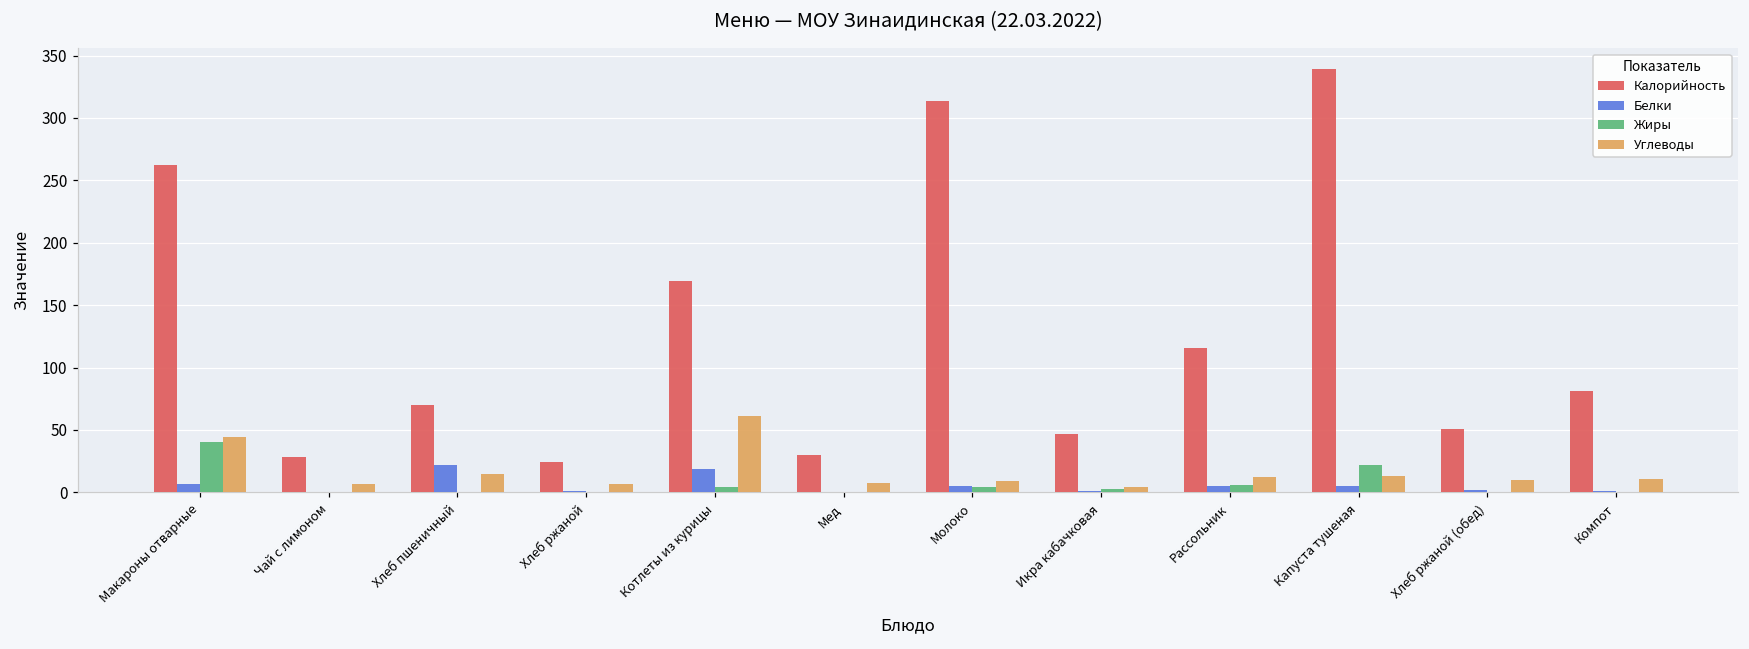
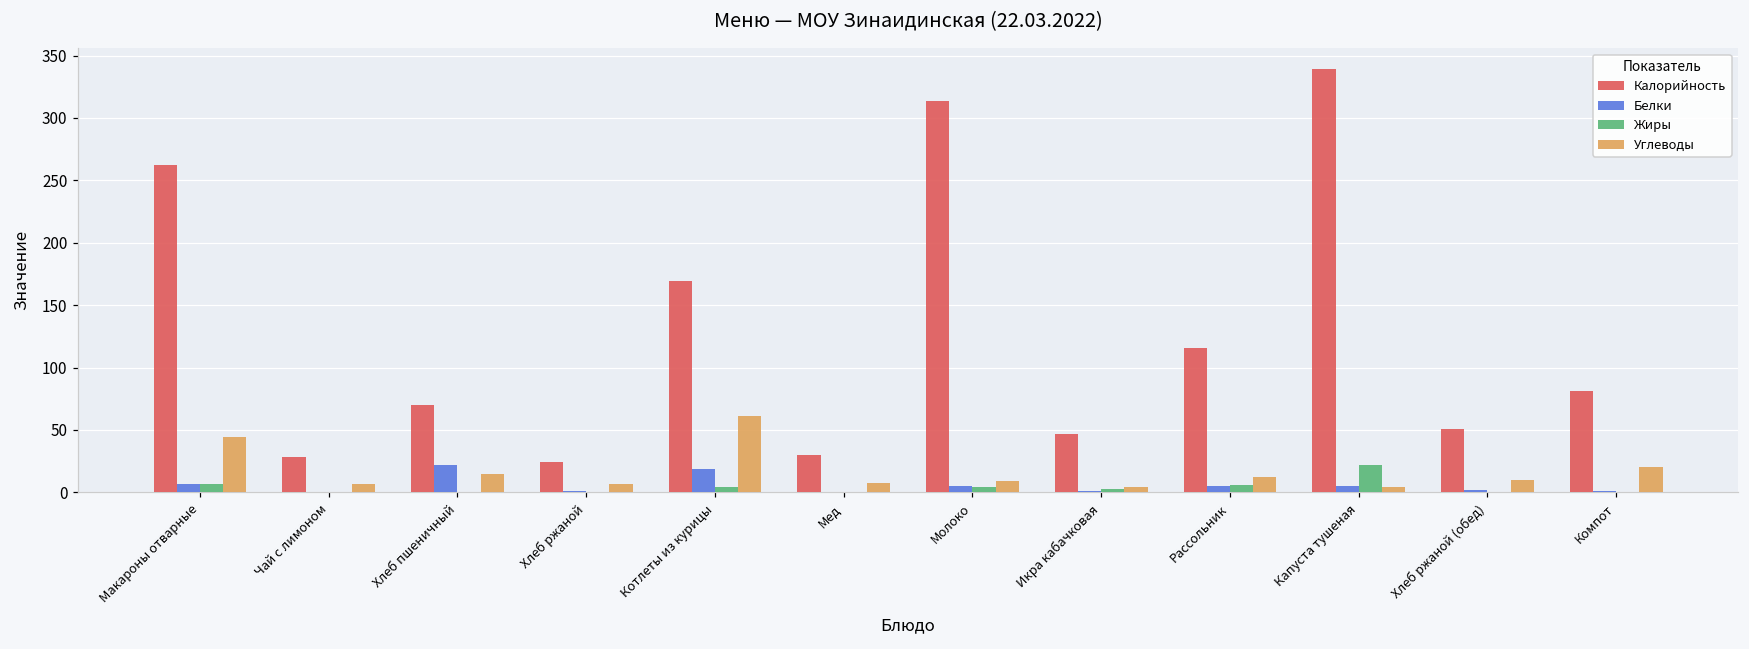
Жиры, Макароны отварные: 40 -> 7
Углеводы, Капуста тушеная: 13 -> 4
Углеводы, Компот: 11 -> 20
